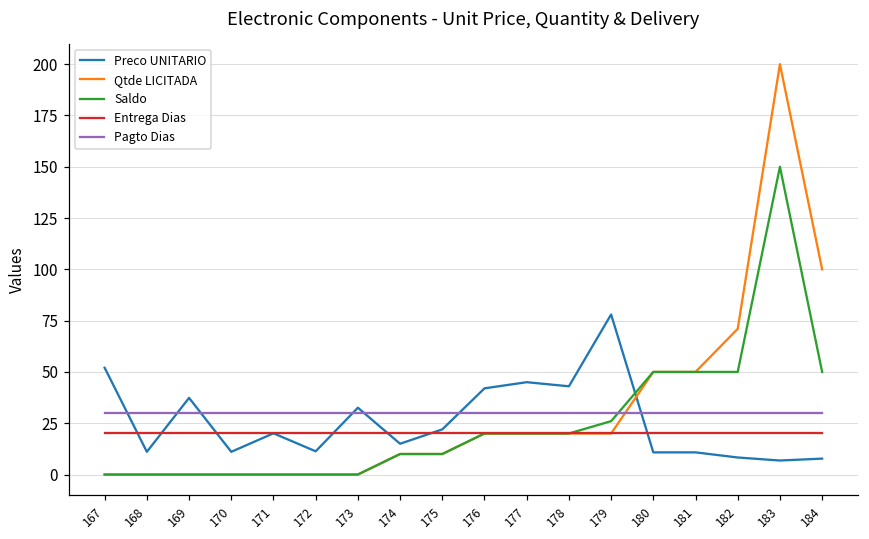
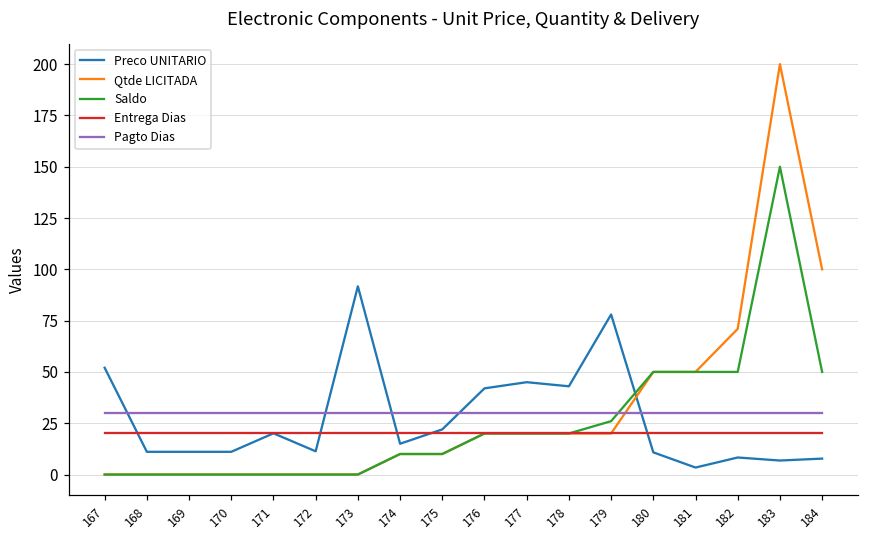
Preco UNITARIO, 169: 37 -> 11
Preco UNITARIO, 173: 33 -> 92
Preco UNITARIO, 181: 11 -> 3
